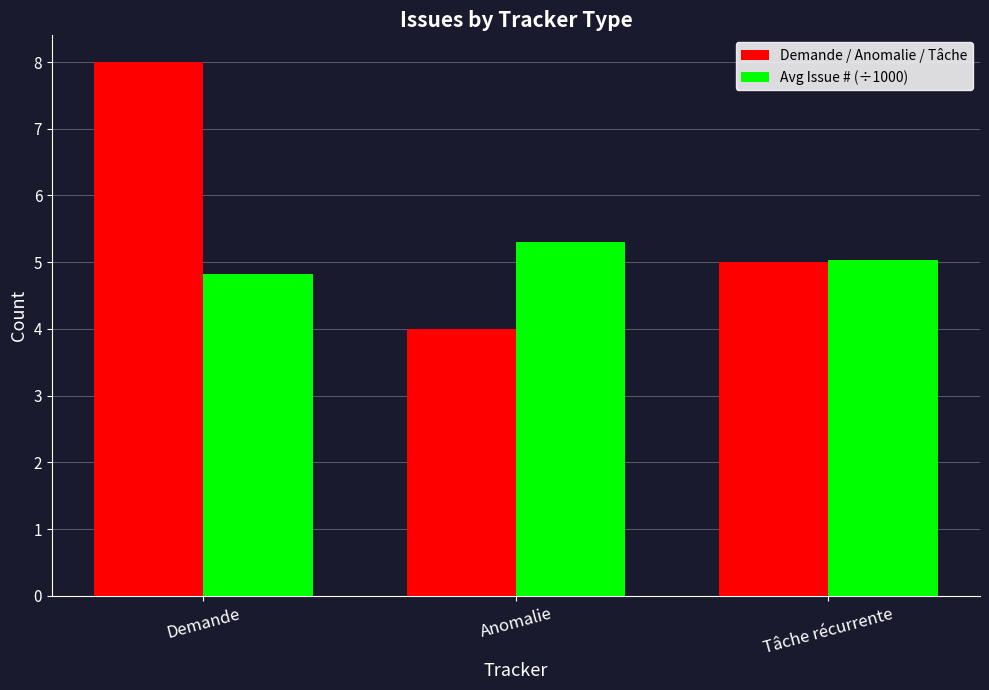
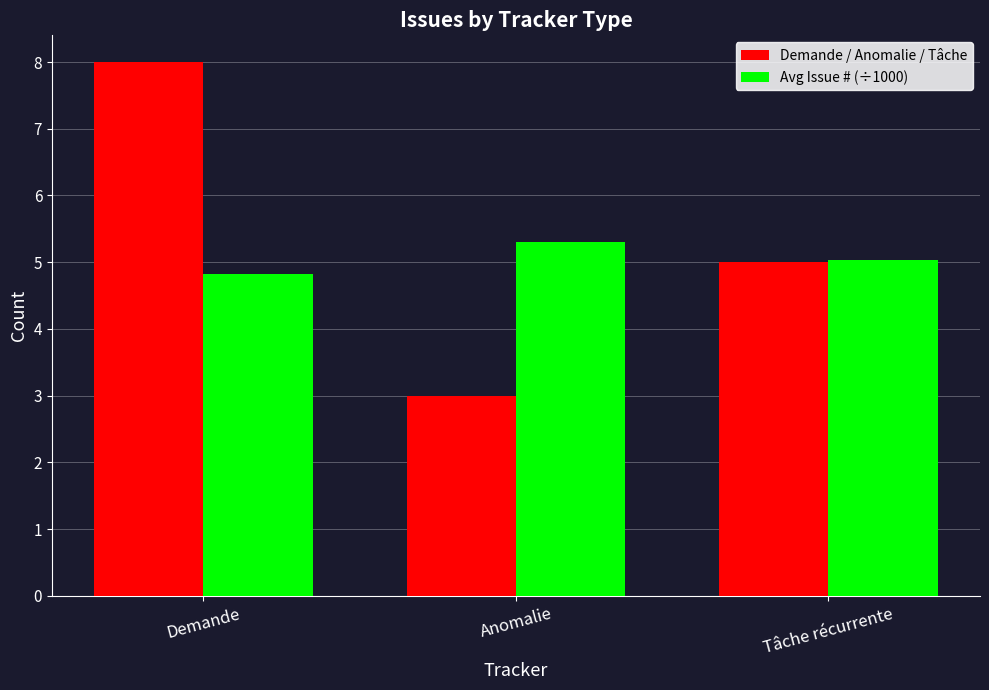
Demande / Anomalie / Tâche, Anomalie: 4 -> 3
